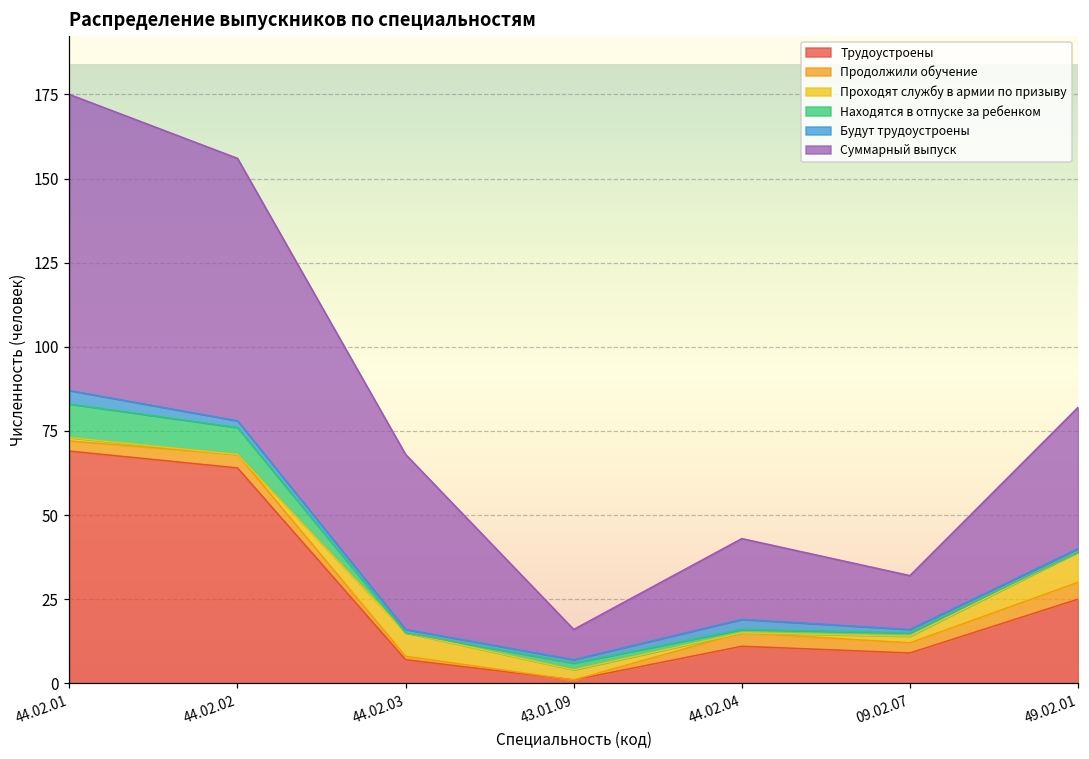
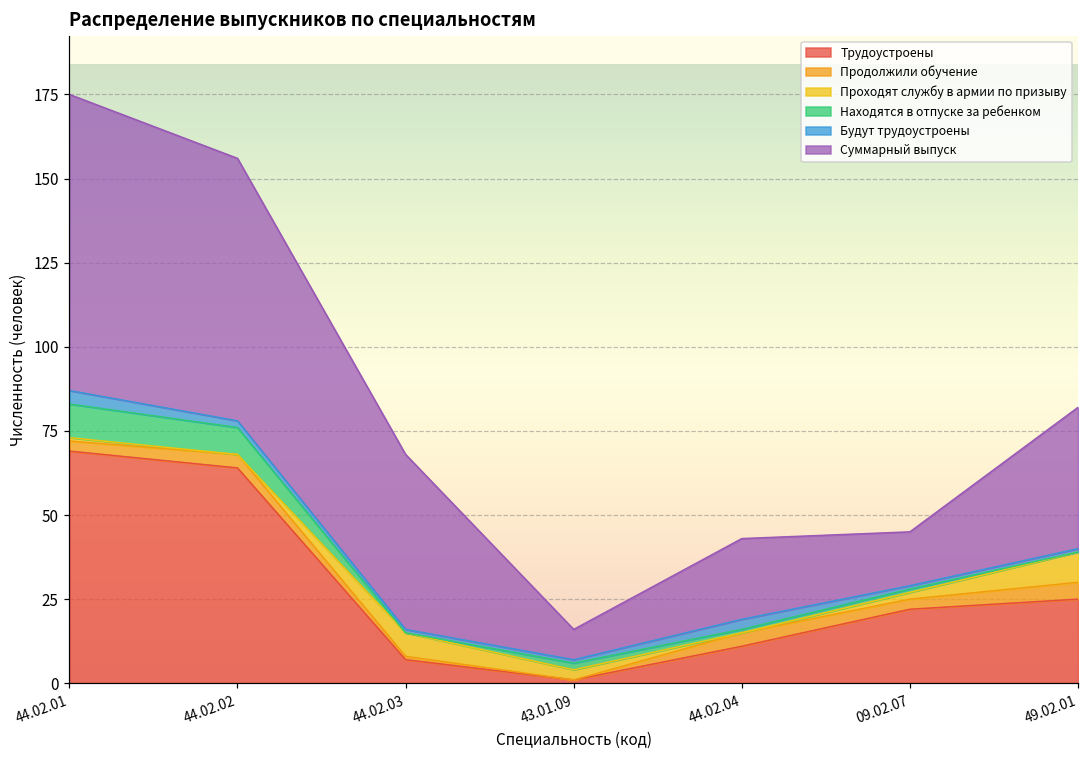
Трудоустроены, 09.02.07: 9 -> 22
